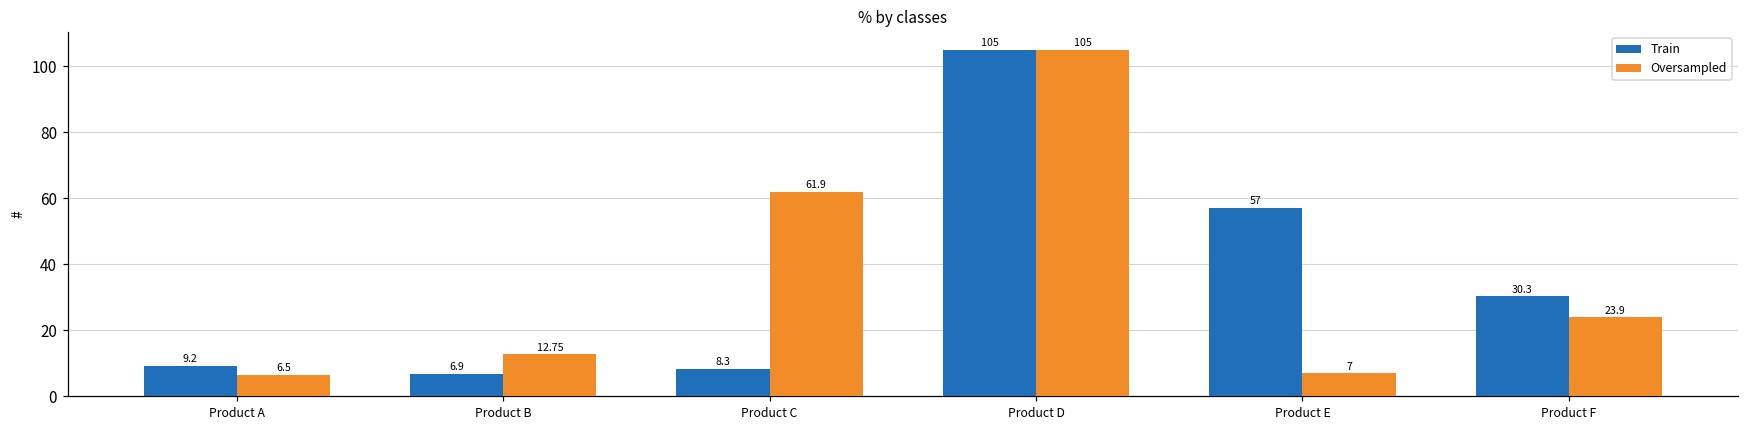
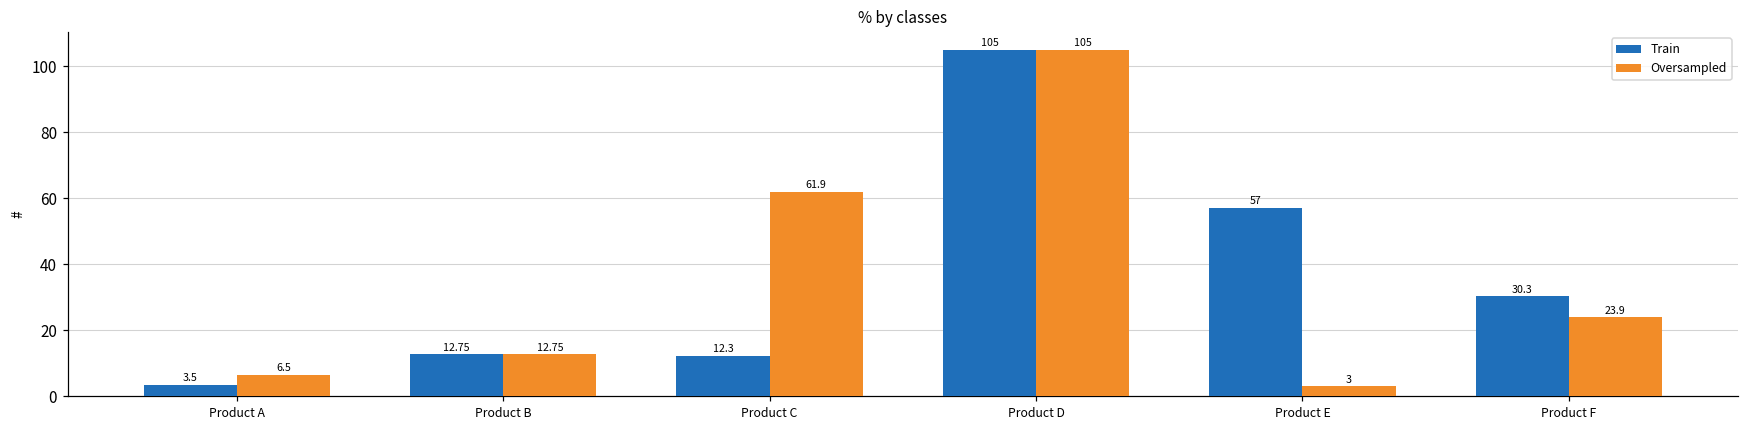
Train, Product A: 9.2 -> 3.5
Train, Product B: 6.9 -> 12.75
Train, Product C: 8.3 -> 12.3
Oversampled, Product E: 7 -> 3
